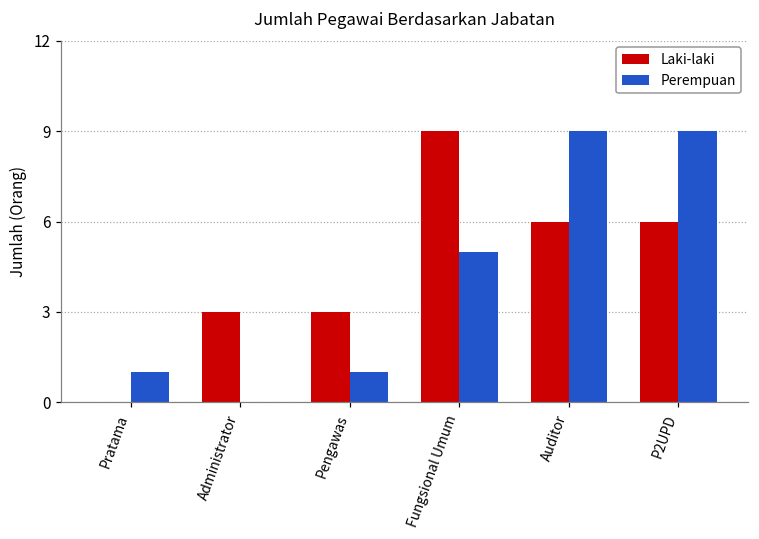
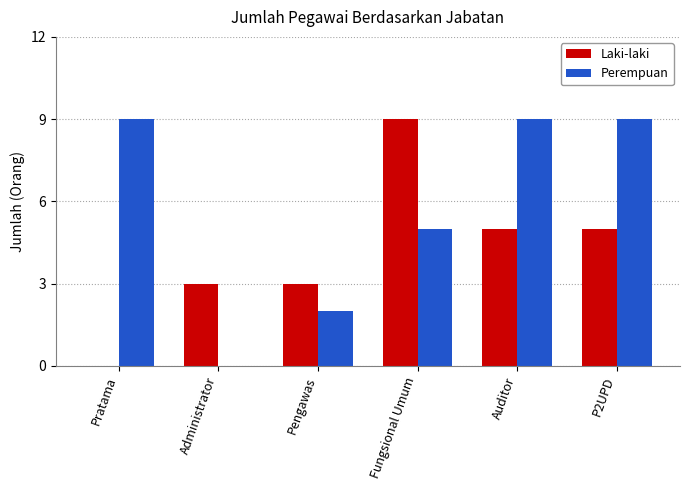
Perempuan, Pratama: 1 -> 9
Perempuan, Pengawas: 1 -> 2
Laki-laki, Auditor: 6 -> 5
Laki-laki, P2UPD: 6 -> 5
